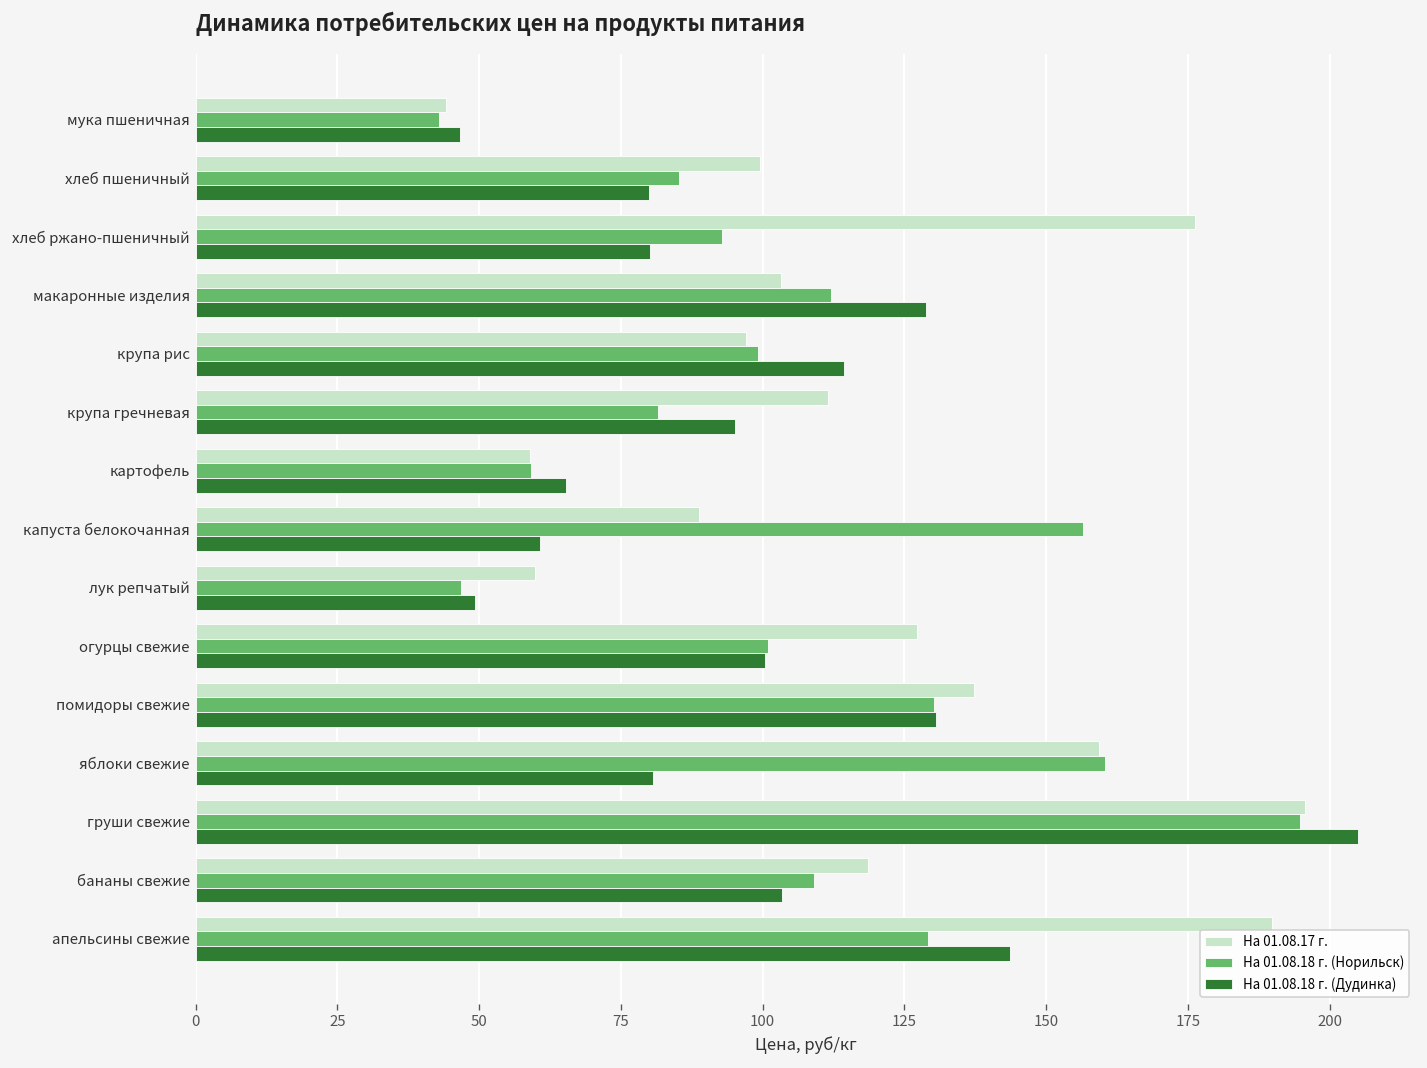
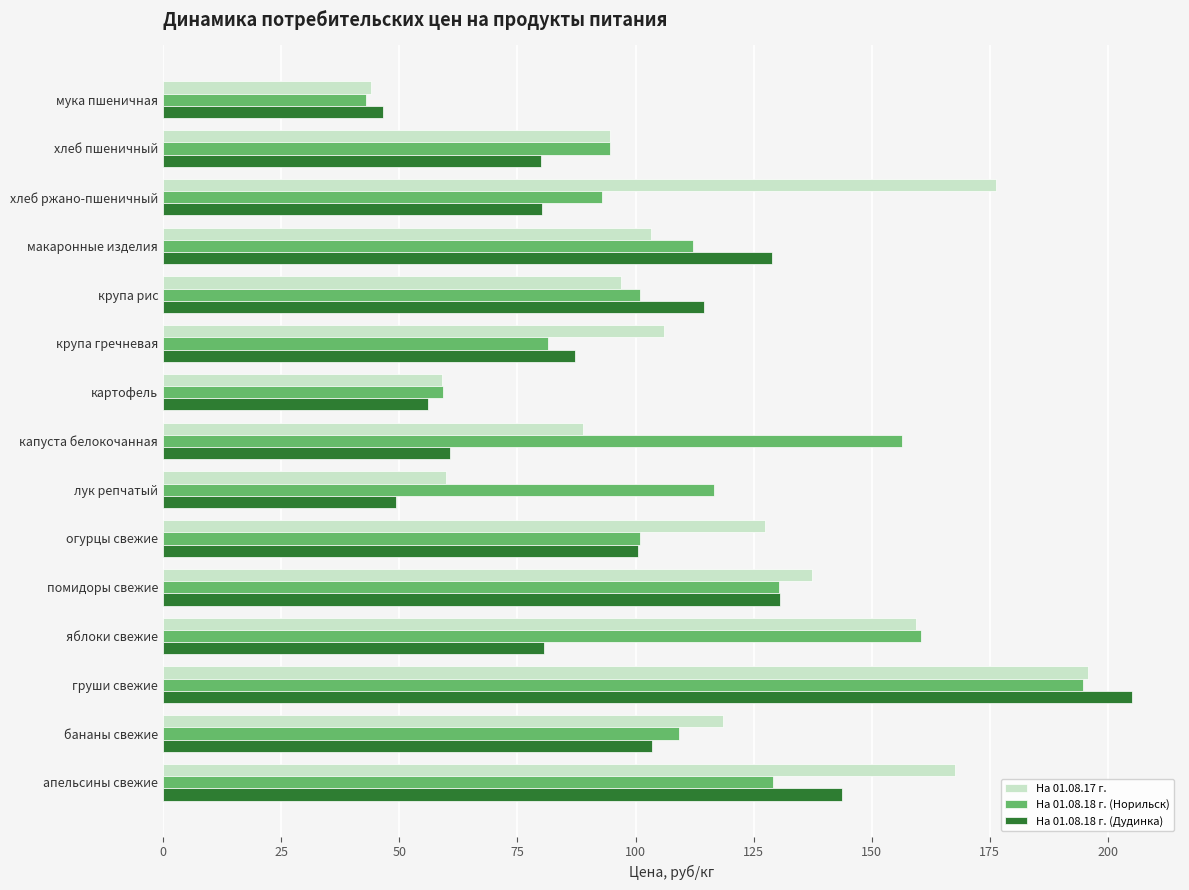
На 01.08.17 г., хлеб пшеничный: 100 -> 95
На 01.08.18 г. (Норильск), хлеб пшеничный: 85 -> 95
На 01.08.18 г. (Норильск), крупа рис: 99 -> 101
На 01.08.17 г., крупа гречневая: 112 -> 106
На 01.08.18 г. (Дудинка), крупа гречневая: 95 -> 87
На 01.08.18 г. (Дудинка), картофель: 65 -> 56
На 01.08.18 г. (Норильск), лук репчатый: 47 -> 117
На 01.08.17 г., апельсины свежие: 190 -> 168
